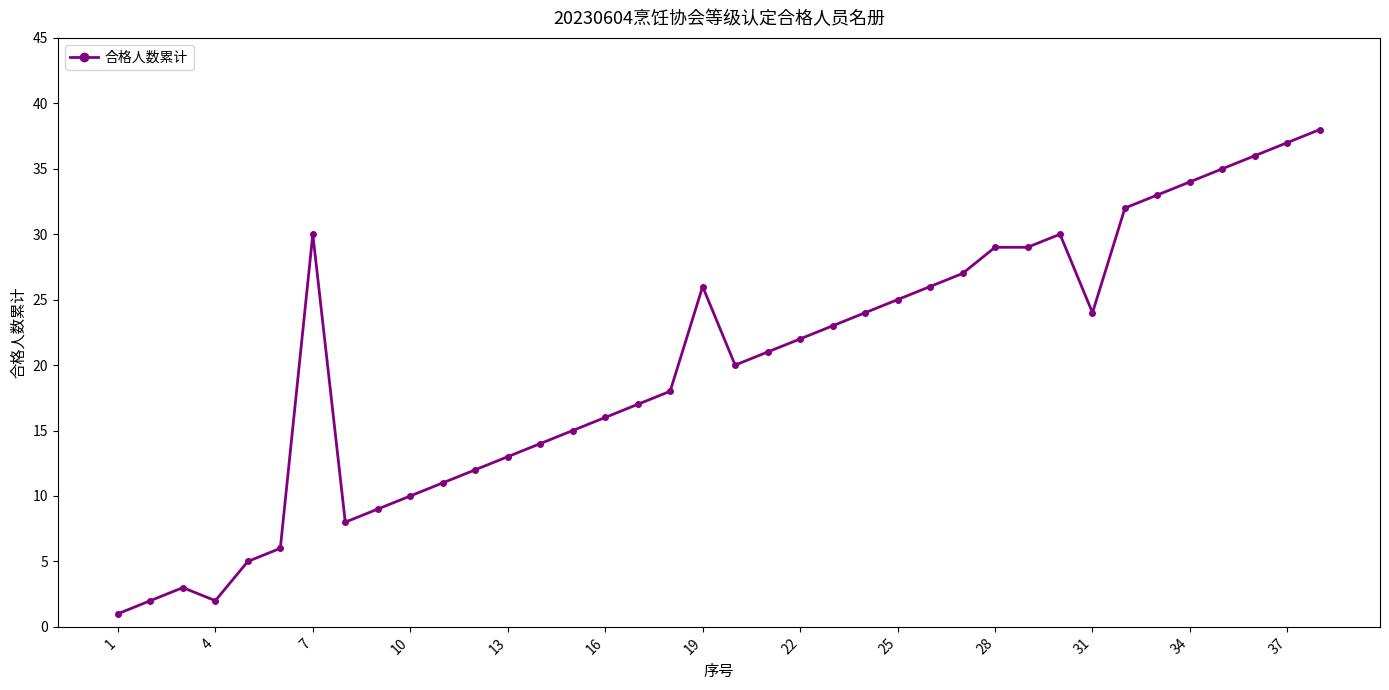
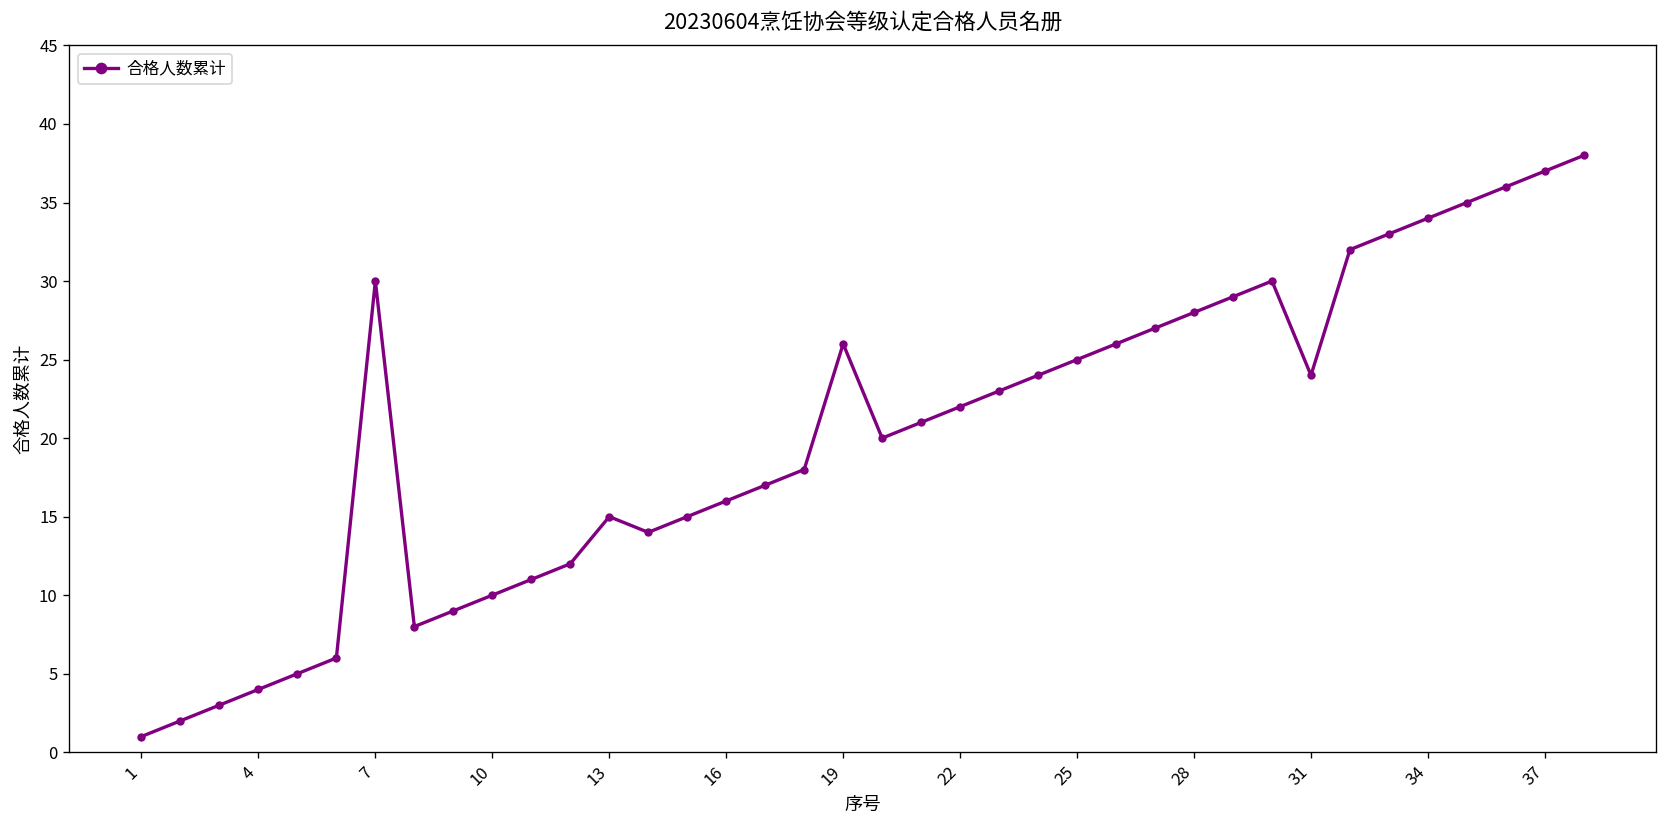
4: 2 -> 4
13: 13 -> 15
28: 29 -> 28
